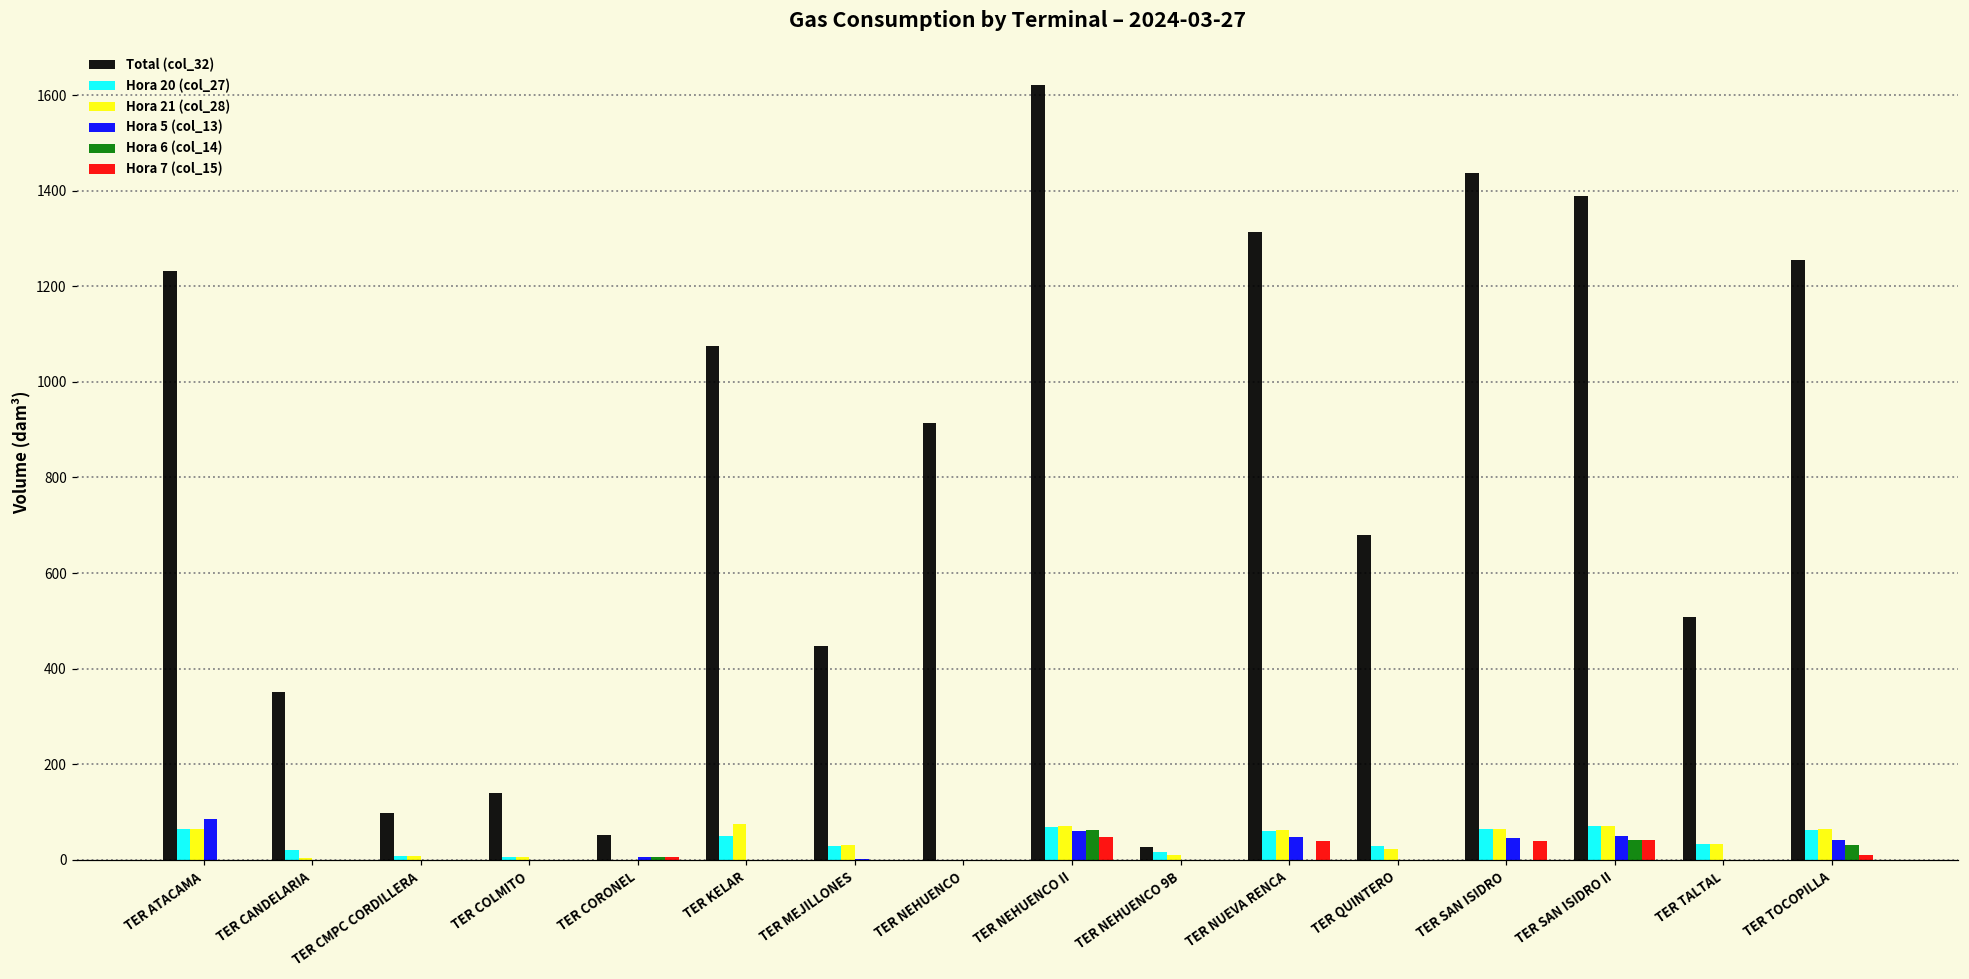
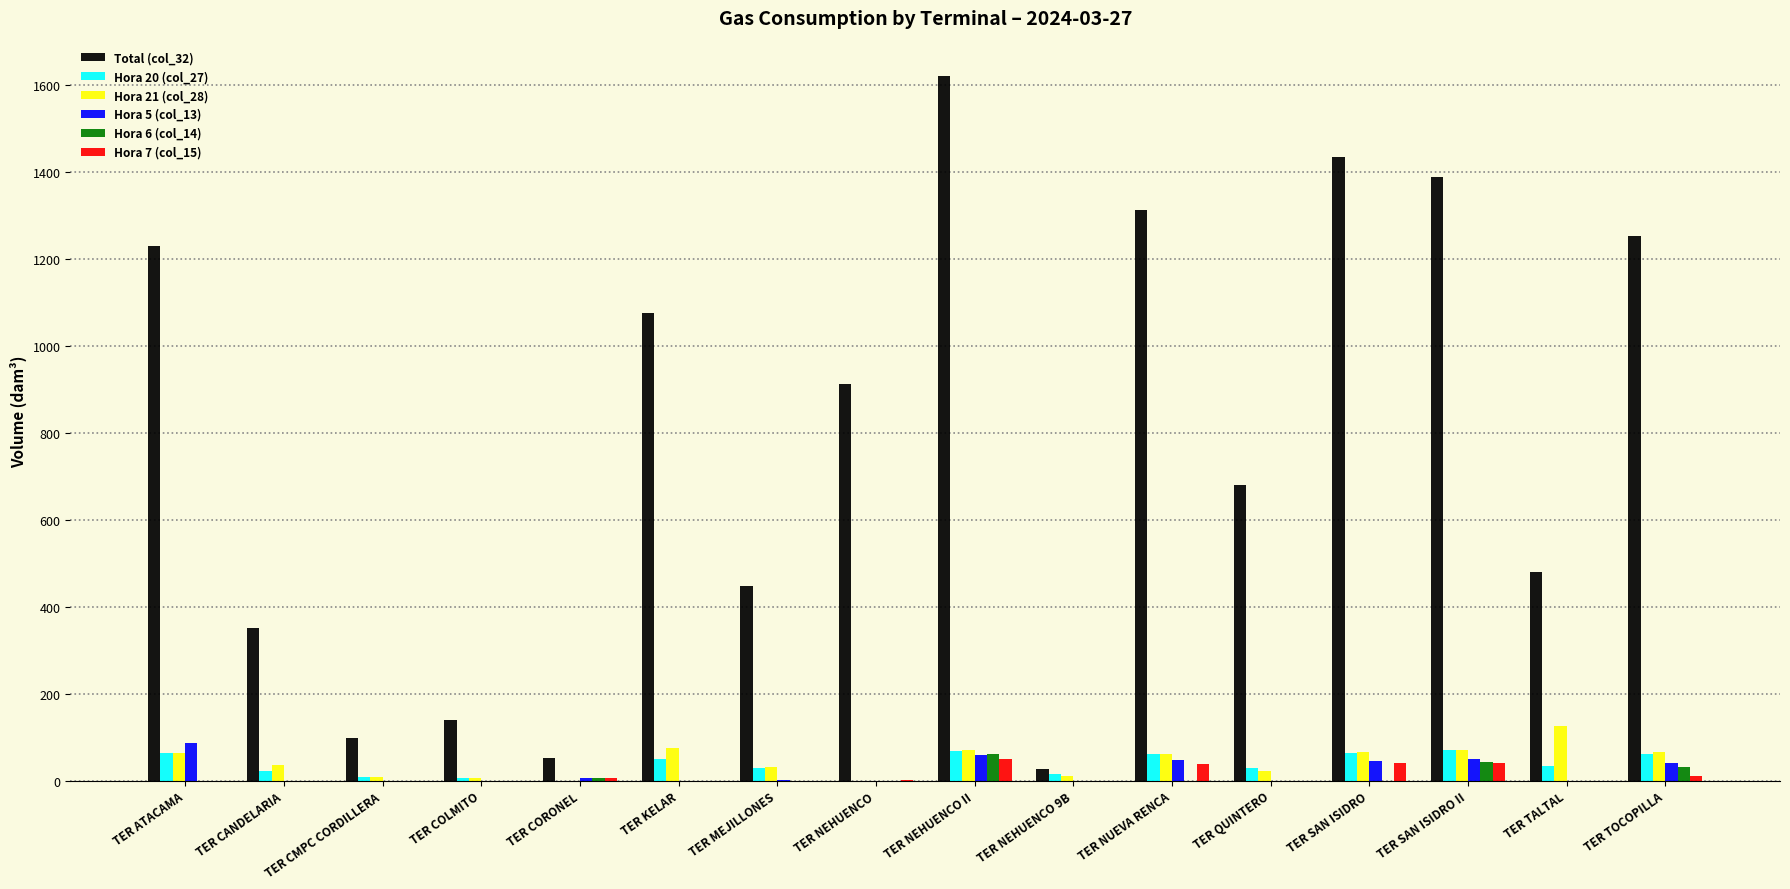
Hora 21 (col_28), TER CANDELARIA: 0 -> 40
Total (col_32), TER TALTAL: 510 -> 480
Hora 21 (col_28), TER TALTAL: 30 -> 120
